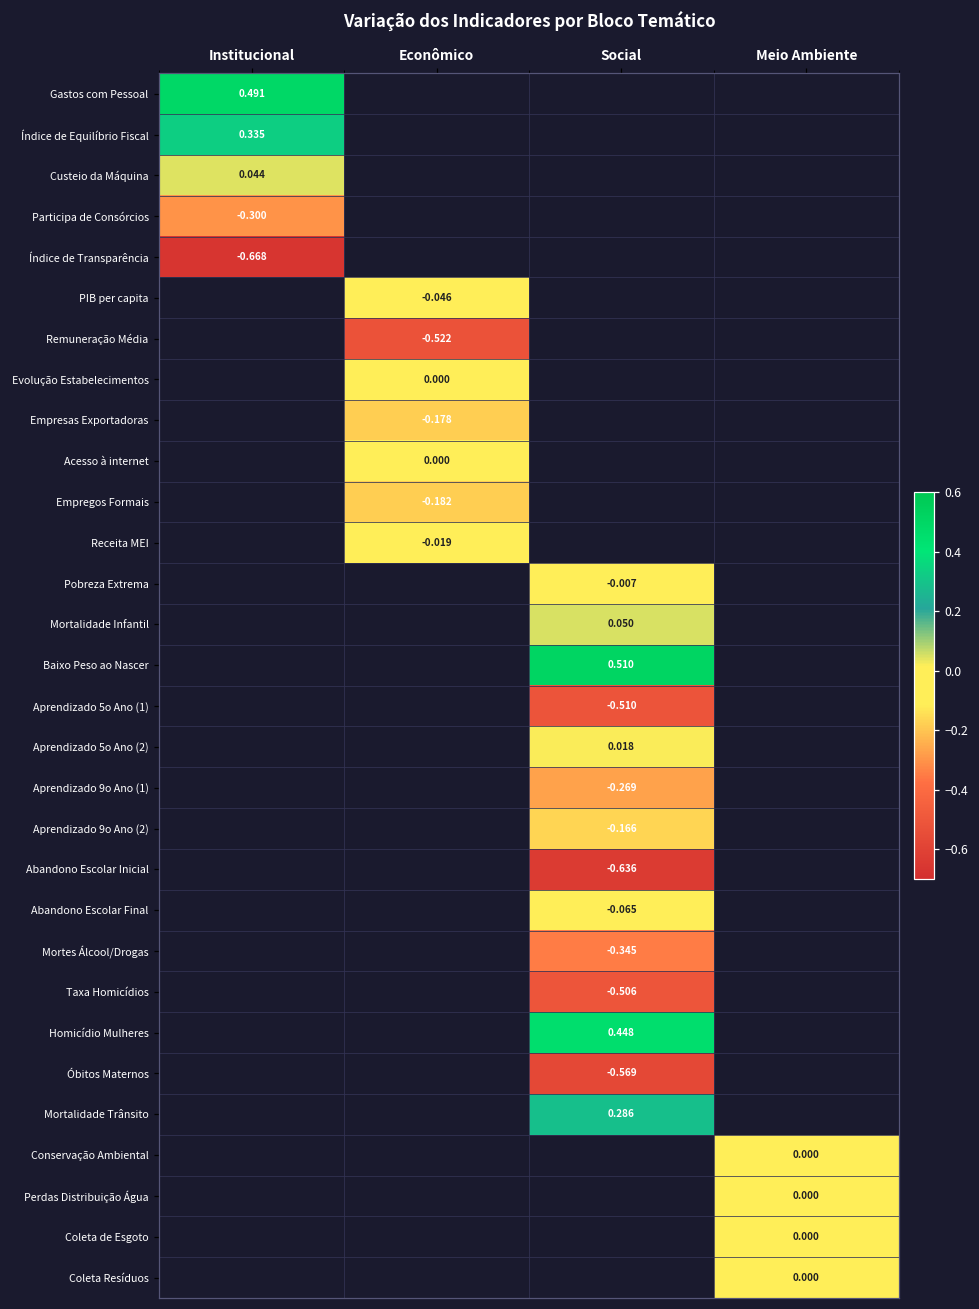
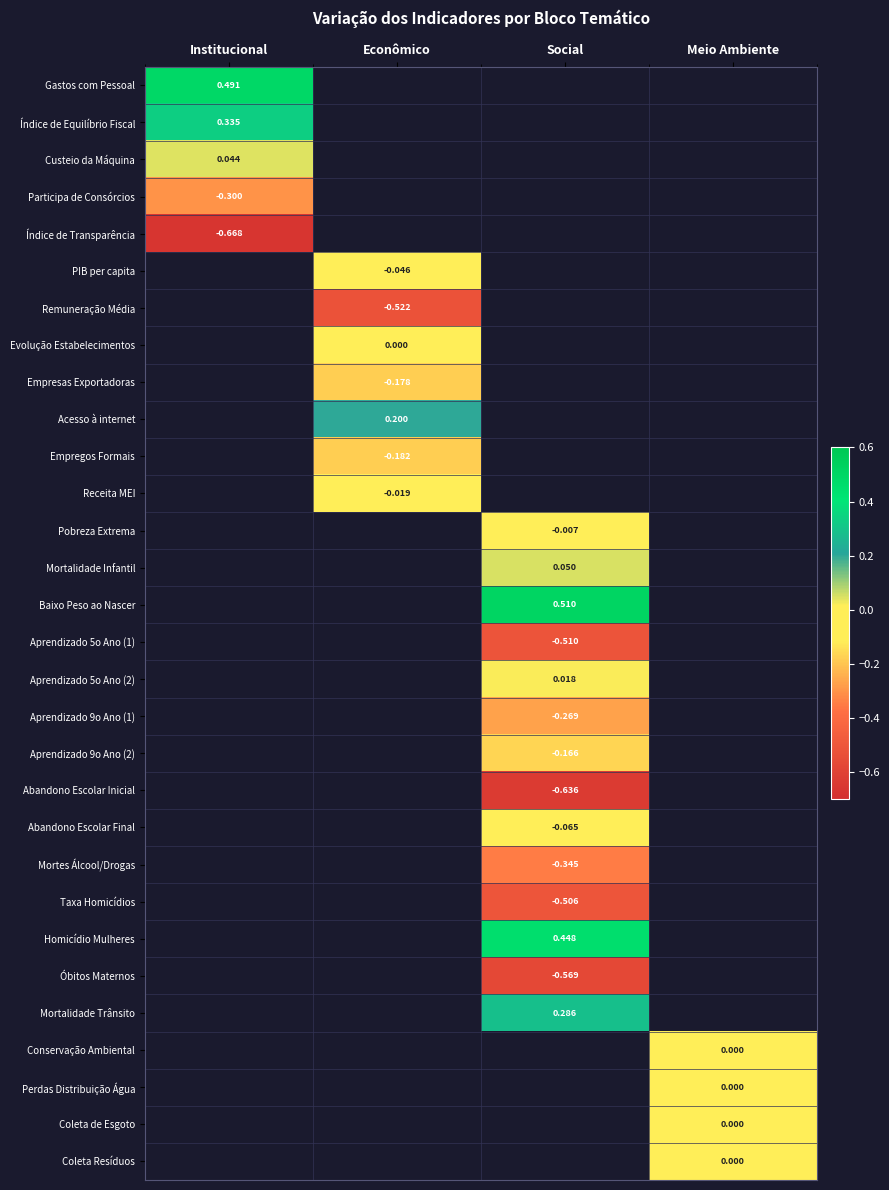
Acesso à internet, Econômico: 0.000 -> 0.200
